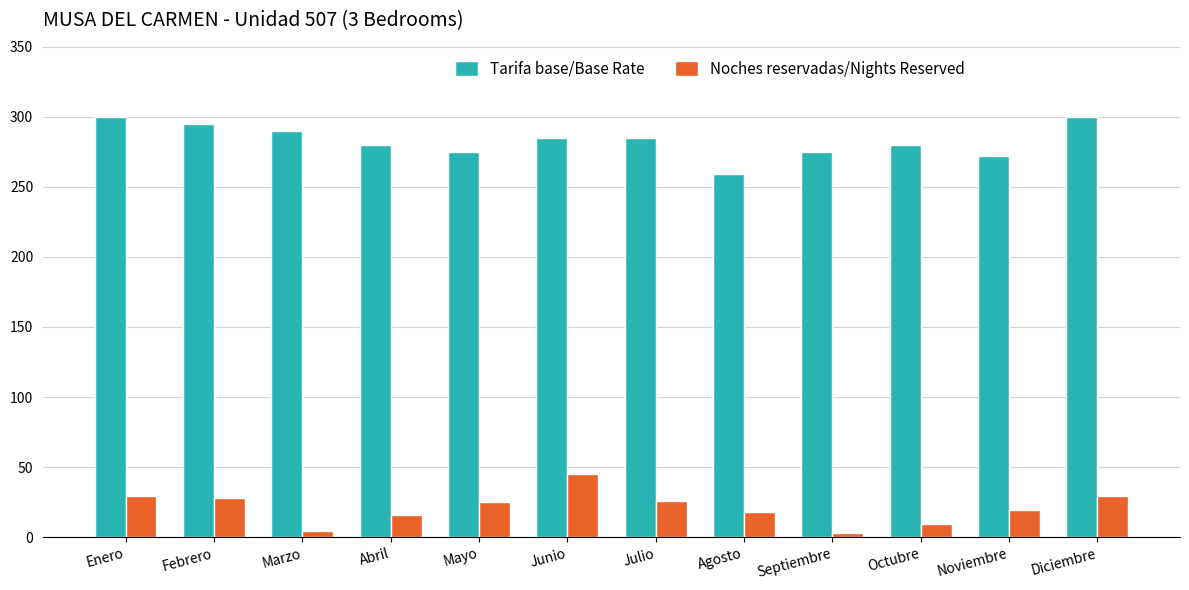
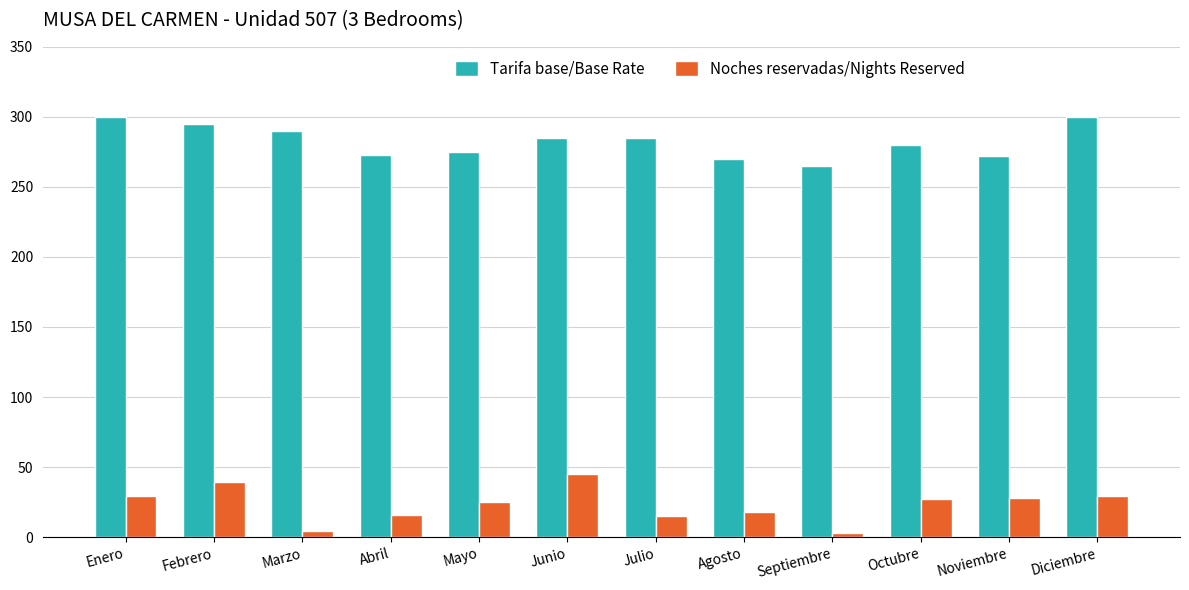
Noches reservadas/Nights Reserved, Febrero: 28 -> 39
Tarifa base/Base Rate, Abril: 280 -> 273
Noches reservadas/Nights Reserved, Julio: 26 -> 15
Tarifa base/Base Rate, Agosto: 259 -> 270
Tarifa base/Base Rate, Septiembre: 275 -> 265
Noches reservadas/Nights Reserved, Octubre: 9 -> 27
Noches reservadas/Nights Reserved, Noviembre: 19 -> 28
